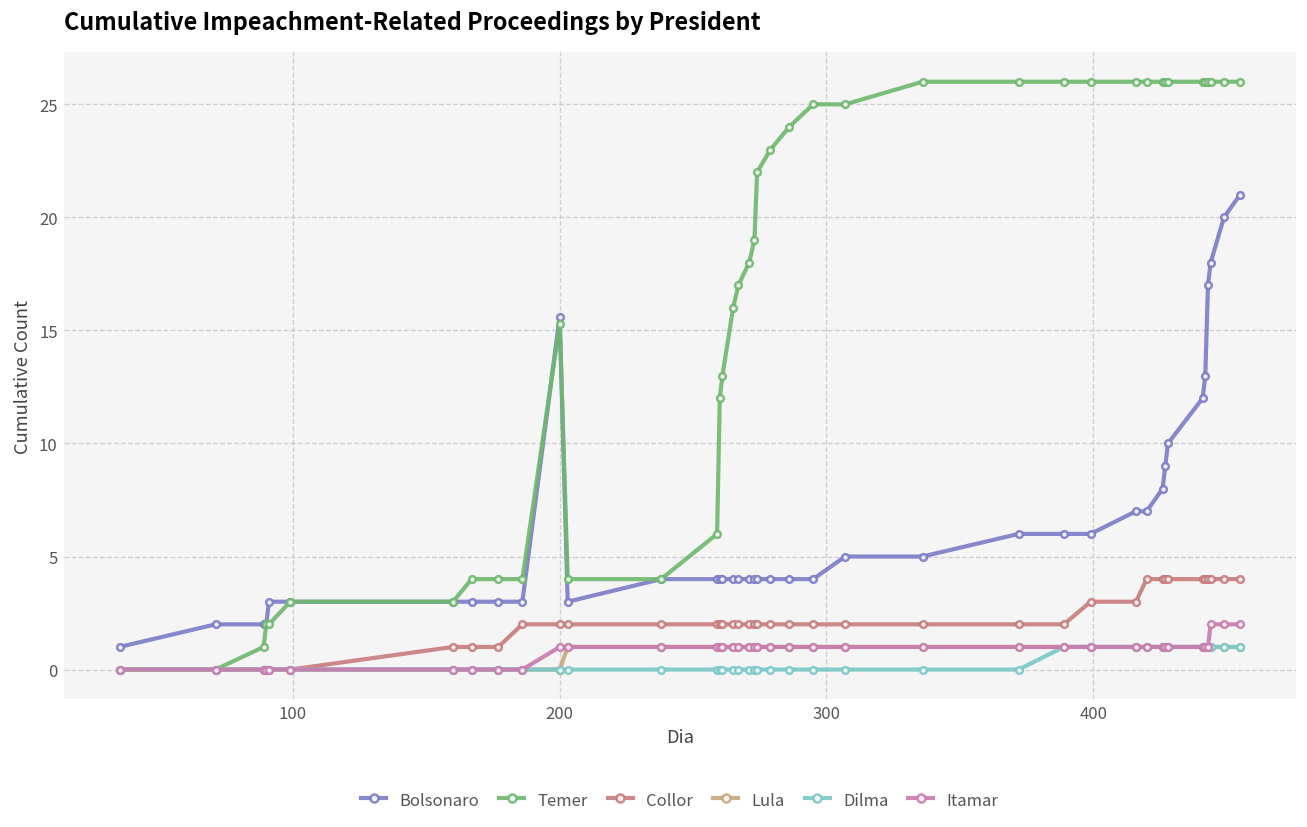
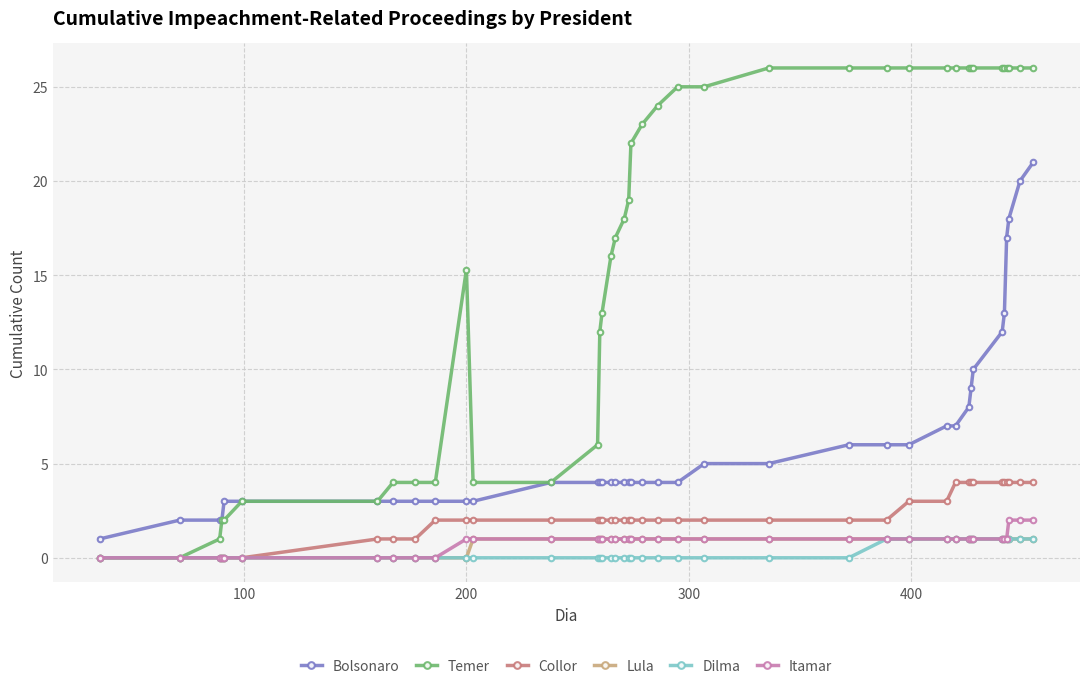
Bolsonaro, 200: 15.6 -> 3.0
